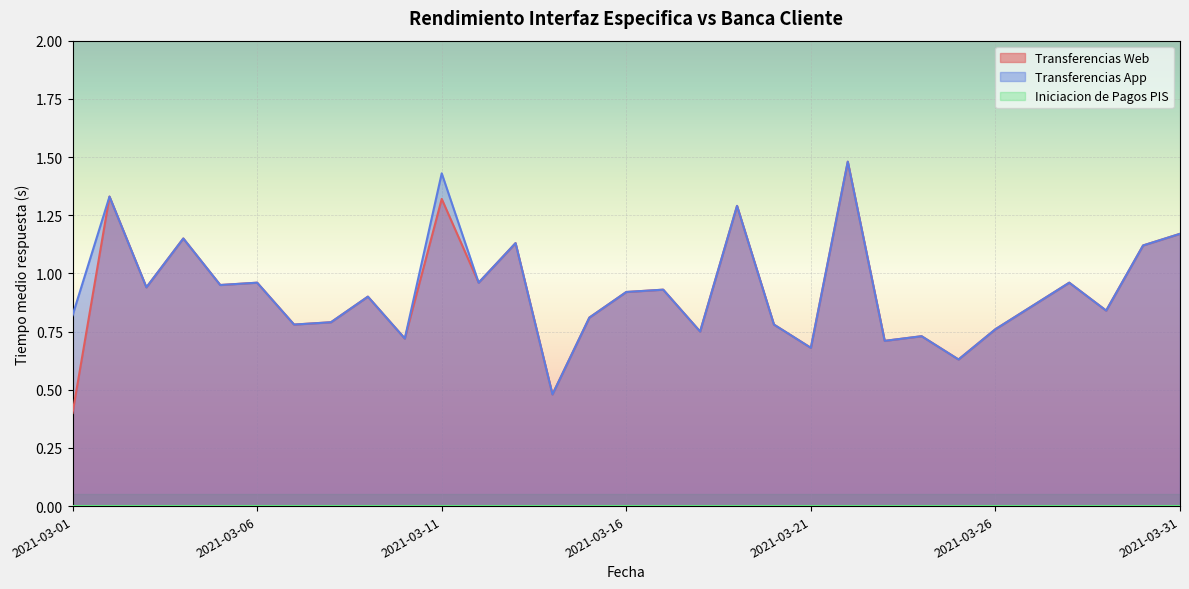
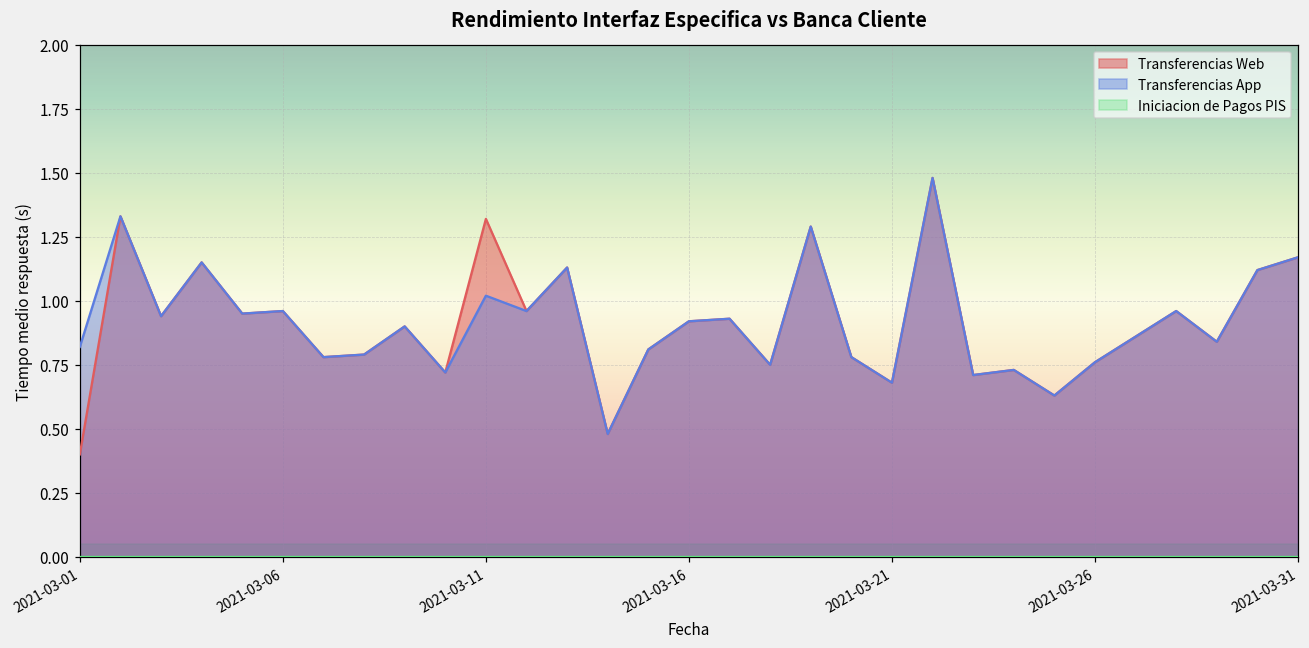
Transferencias App, 2021-03-11: 1.43 -> 1.02
